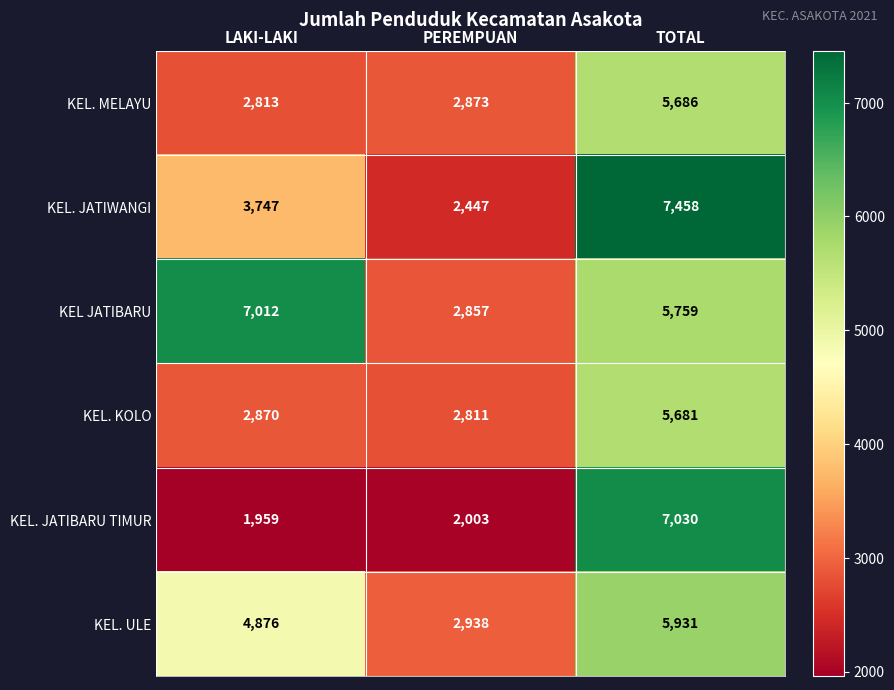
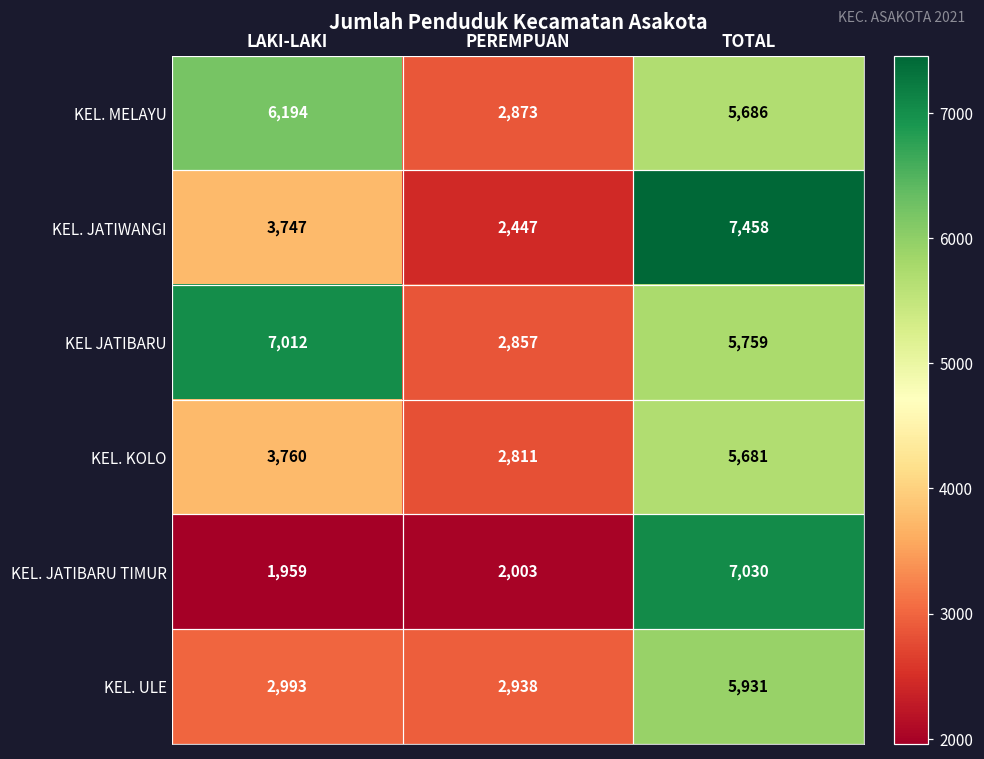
KEL. MELAYU, LAKI-LAKI: 2,813 -> 6,194
KEL. KOLO, LAKI-LAKI: 2,870 -> 3,760
KEL. ULE, LAKI-LAKI: 4,876 -> 2,993
